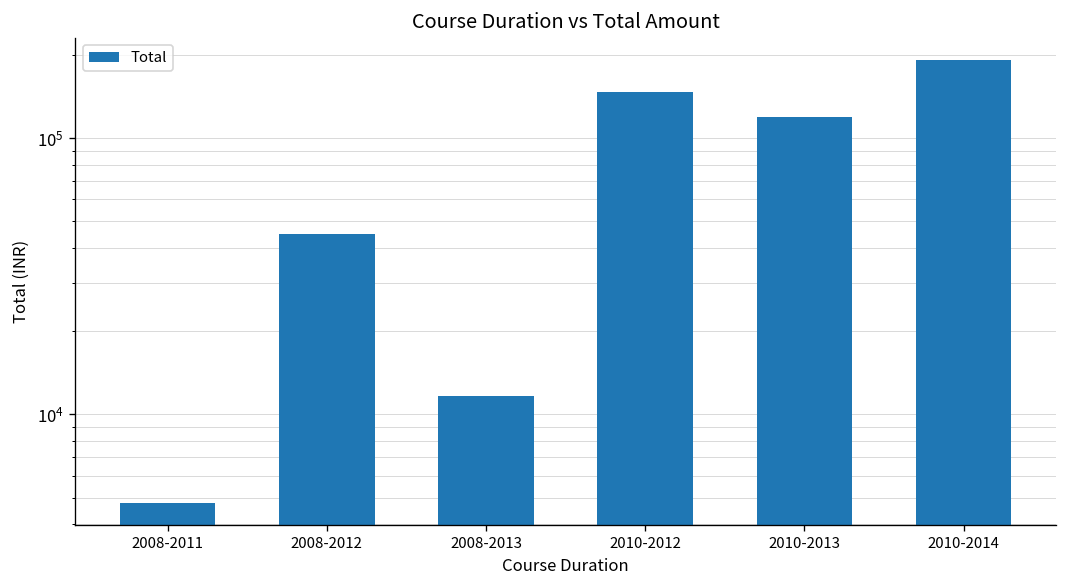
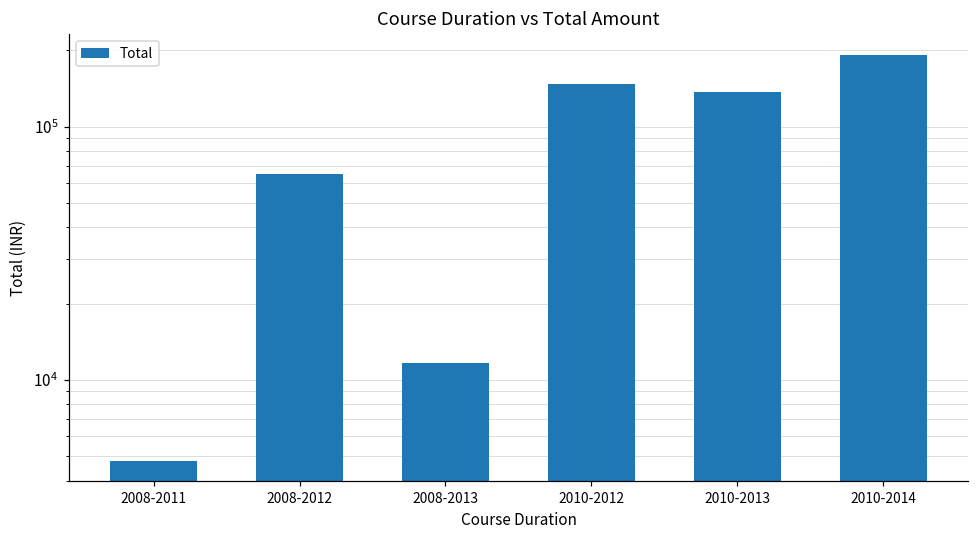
2008-2012: 45000 -> 65000
2010-2013: 120000 -> 140000
